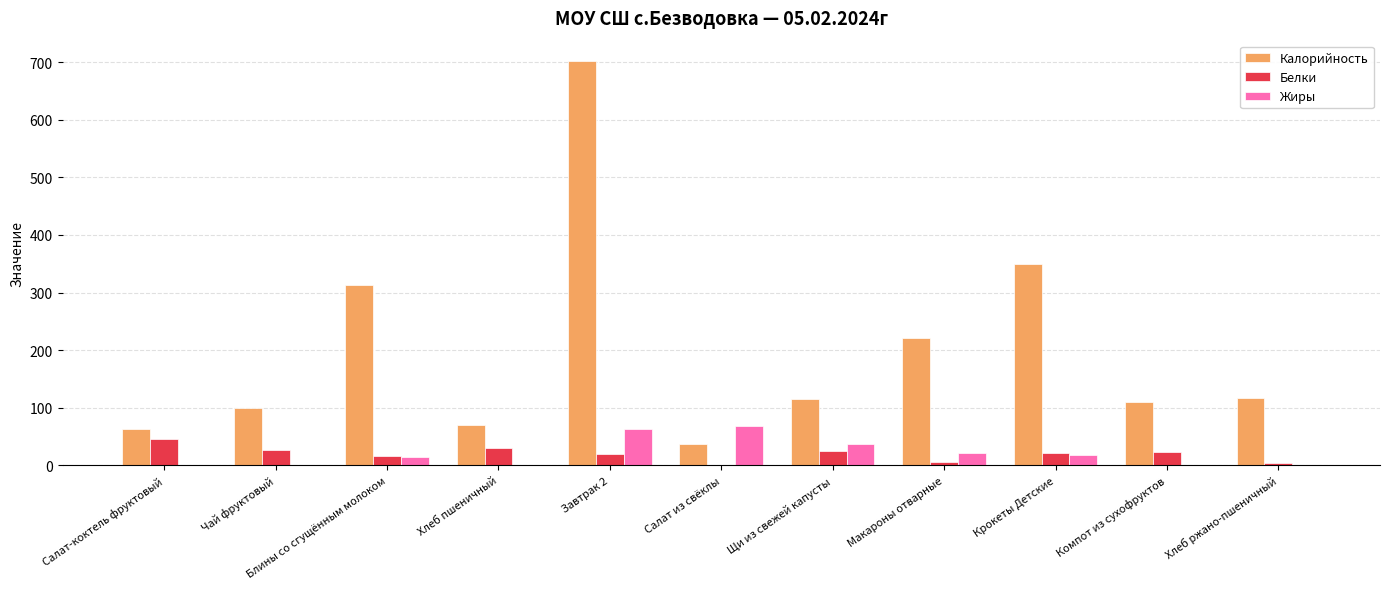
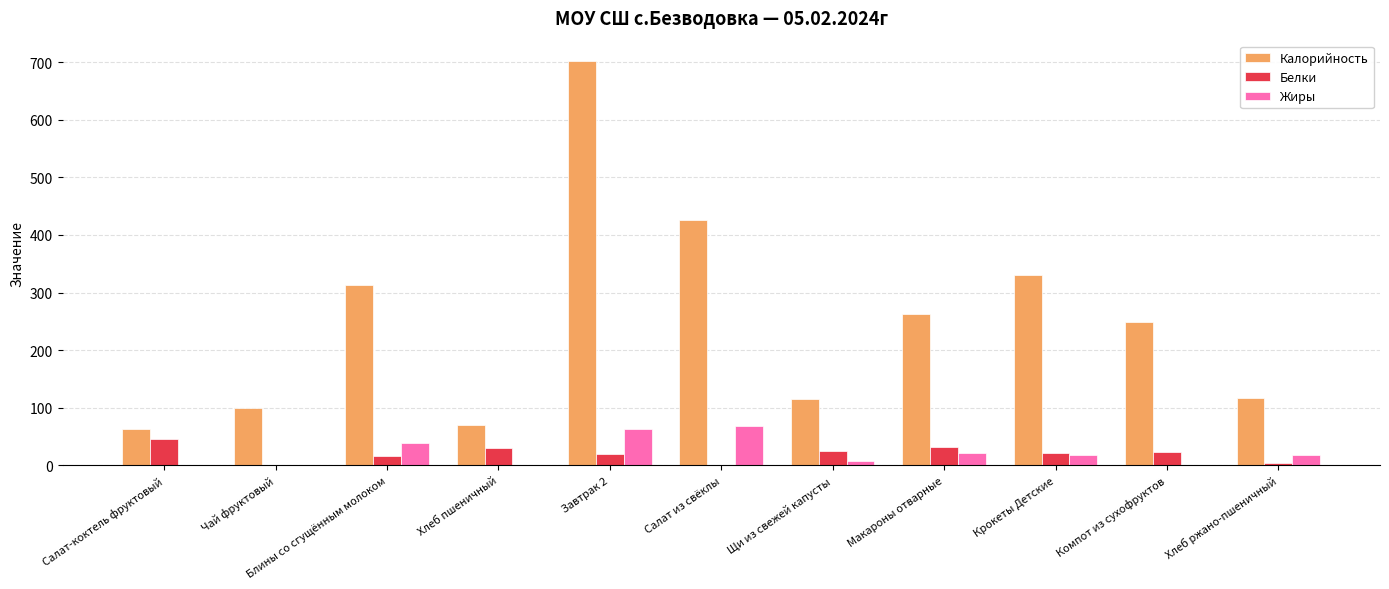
Белки, Чай фруктовый: 30 -> 0
Жиры, Блины со сгущённым молоком: 10 -> 40
Калорийность, Салат из свёклы: 40 -> 430
Жиры, Щи из свежей капусты: 40 -> 10
Калорийность, Макароны отварные: 220 -> 260
Белки, Макароны отварные: 10 -> 30
Калорийность, Крокеты Детские: 350 -> 330
Калорийность, Компот из сухофруктов: 110 -> 250
Жиры, Хлеб ржано-пшеничный: 0 -> 20
